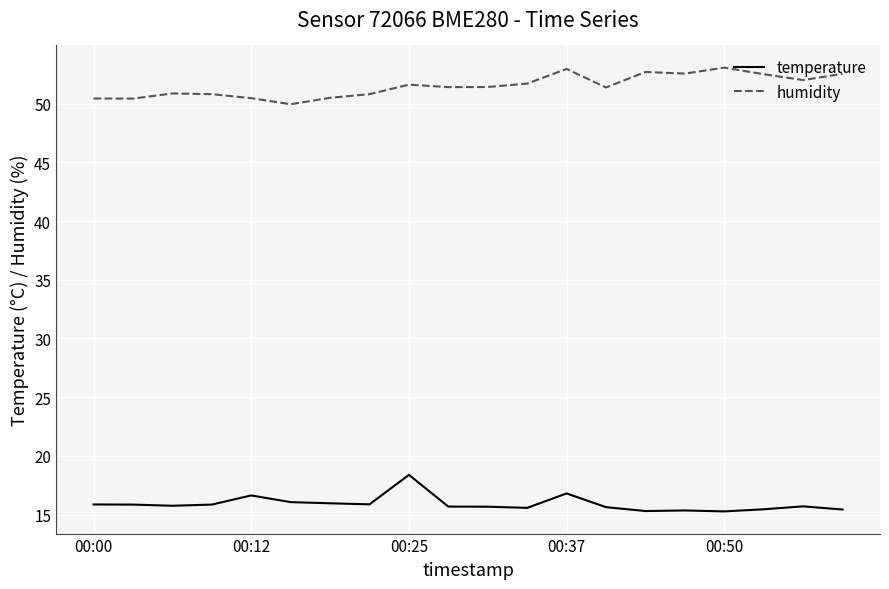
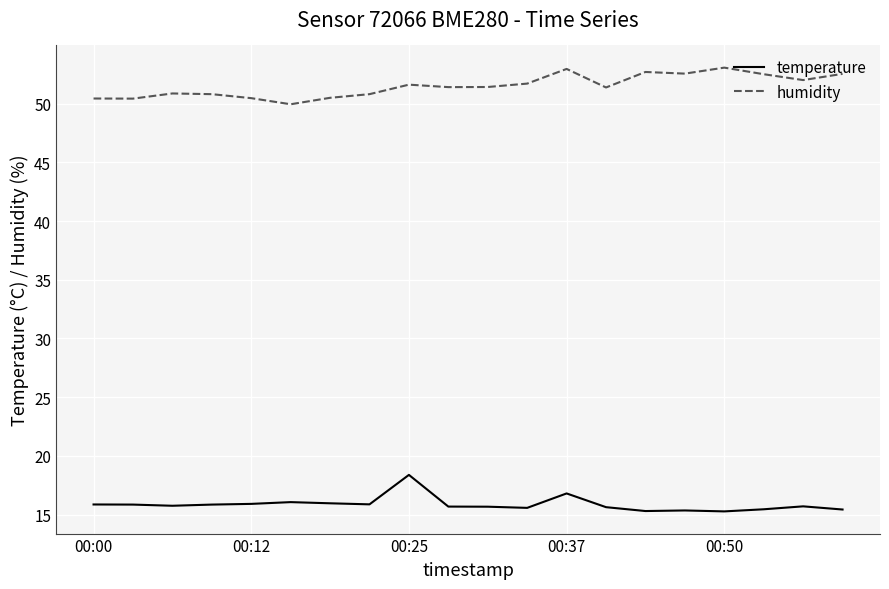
temperature, 00:12: 16.6 -> 15.9
